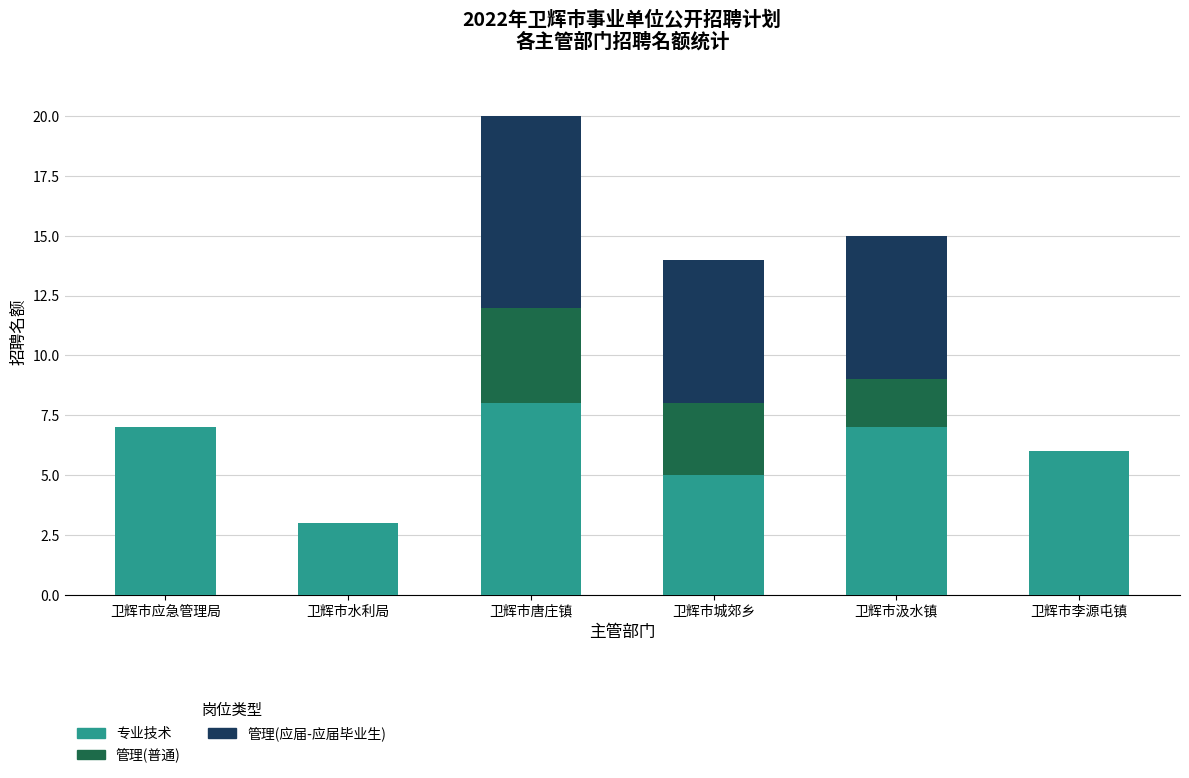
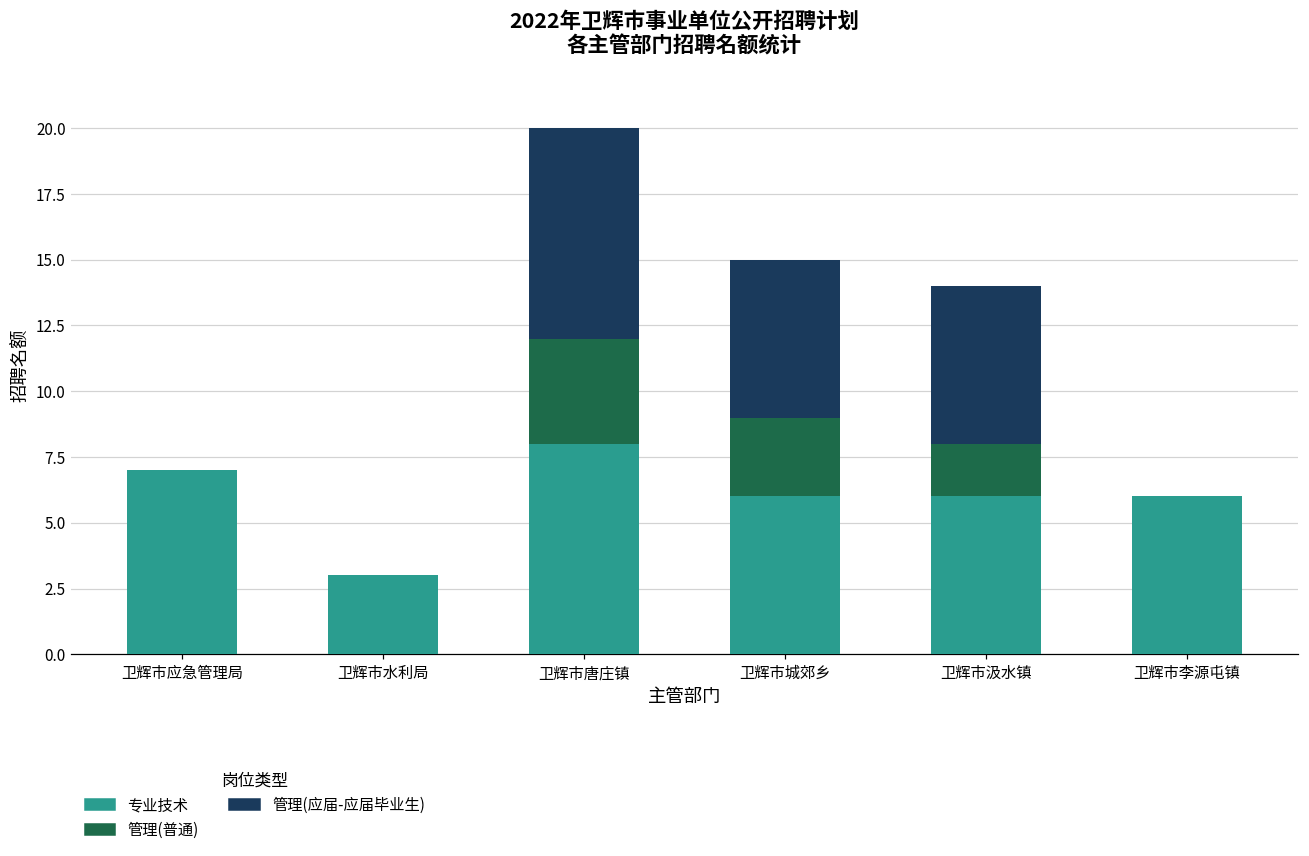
专业技术, 卫辉市城郊乡: 5 -> 6
专业技术, 卫辉市汲水镇: 7 -> 6
